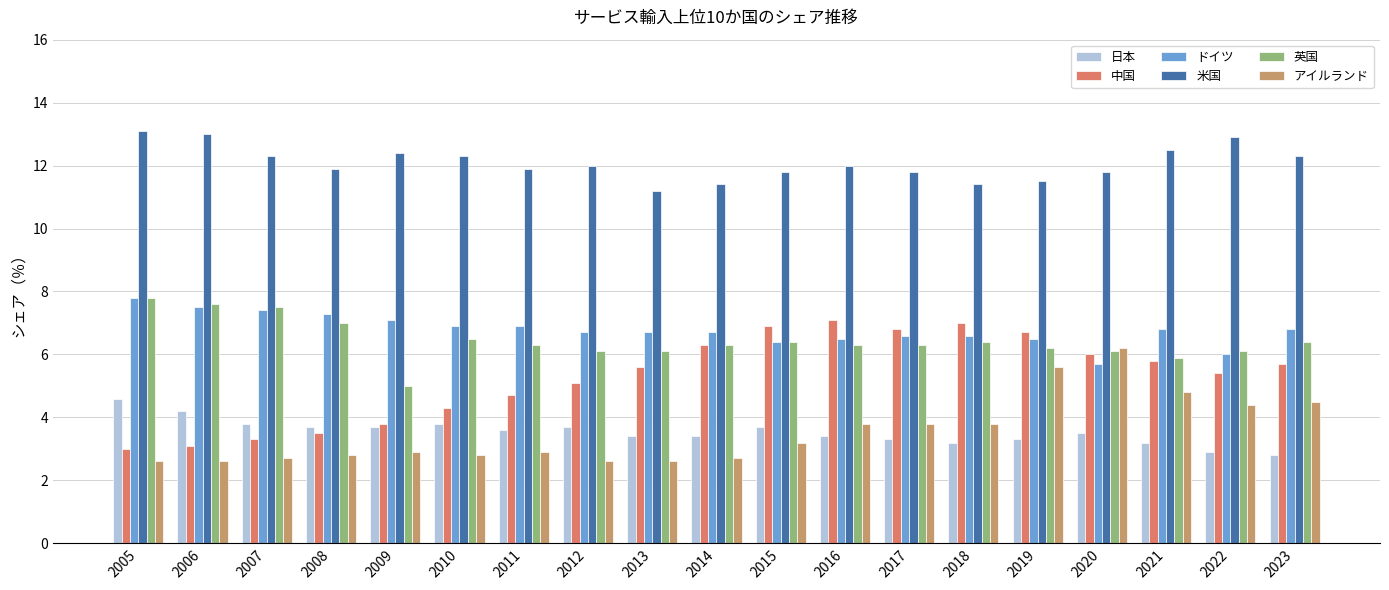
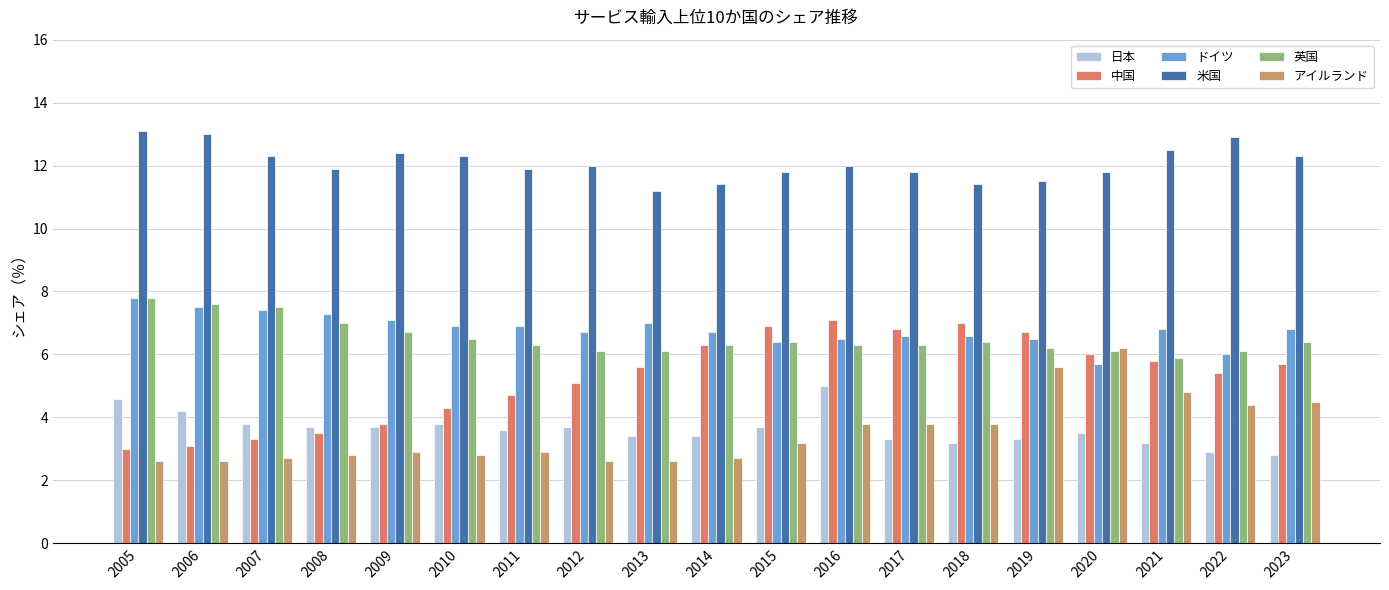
英国, 2009: 5.0 -> 6.7
ドイツ, 2013: 6.7 -> 7.0
日本, 2016: 3.4 -> 5.0
